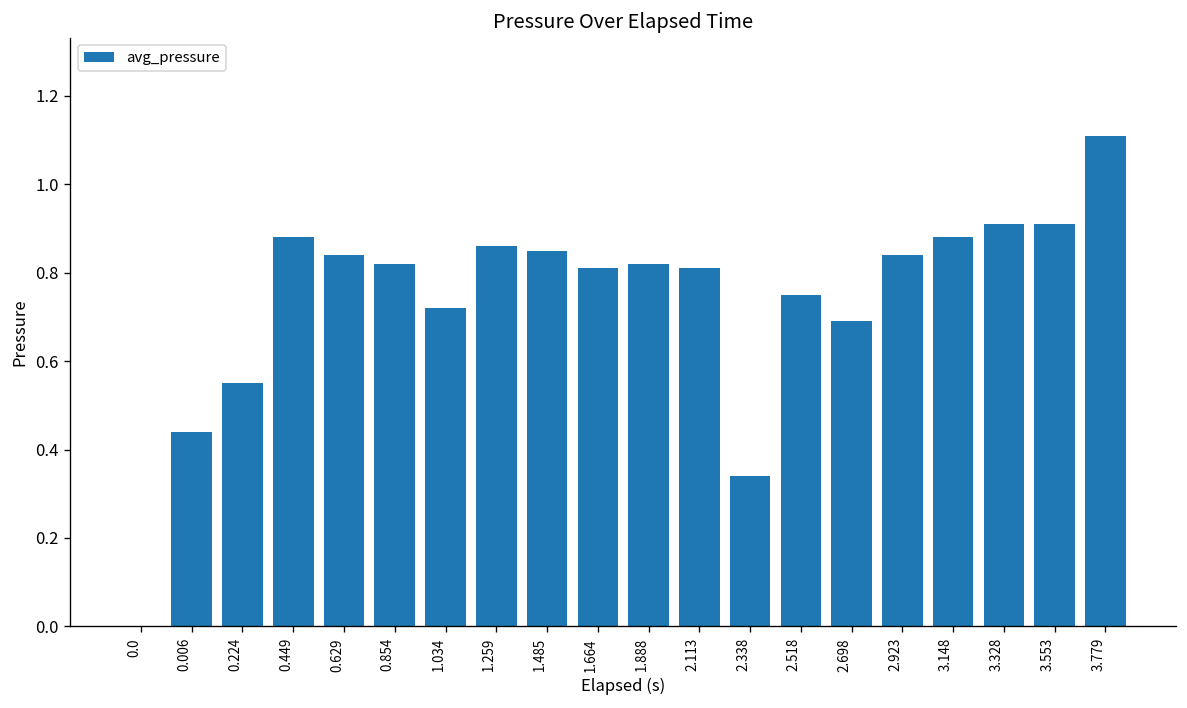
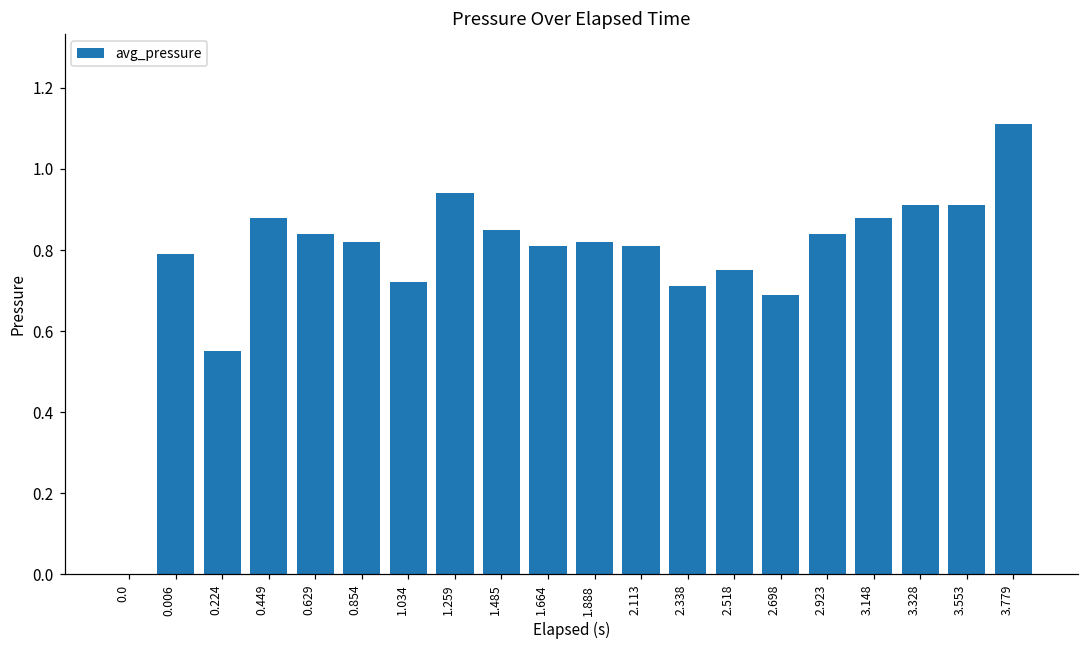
0.006: 0.44 -> 0.79
1.259: 0.86 -> 0.94
2.338: 0.34 -> 0.71
